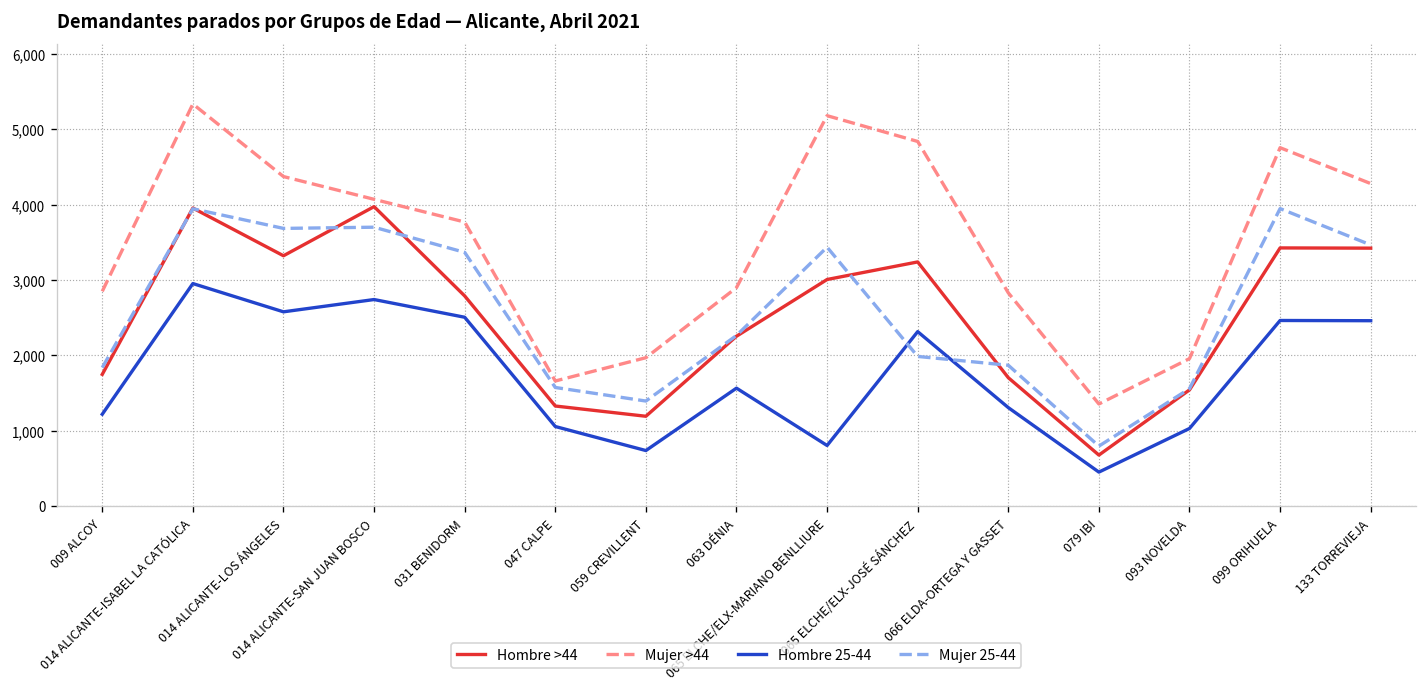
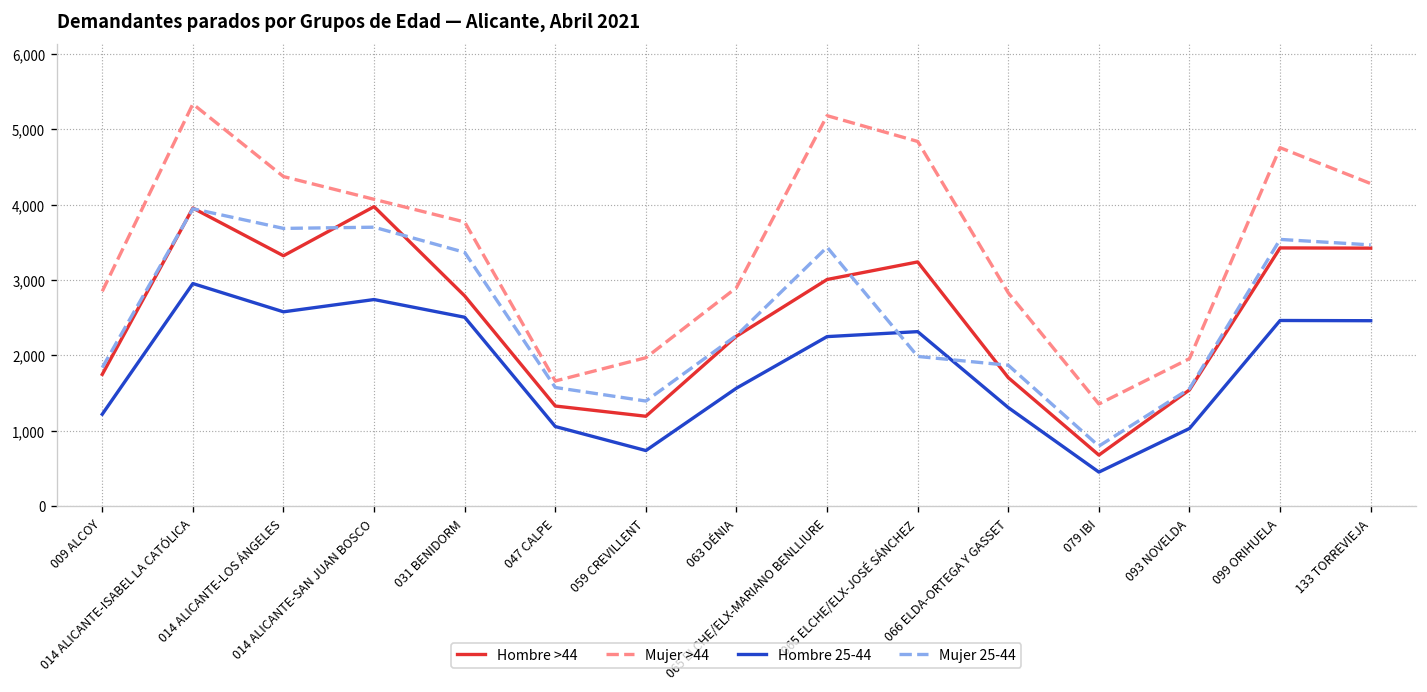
Hombre 25-44, 065 ELCHE/ELX-MARIANO BENLLIURE: 800 -> 2,300
Mujer 25-44, 099 ORIHUELA: 3,900 -> 3,500
